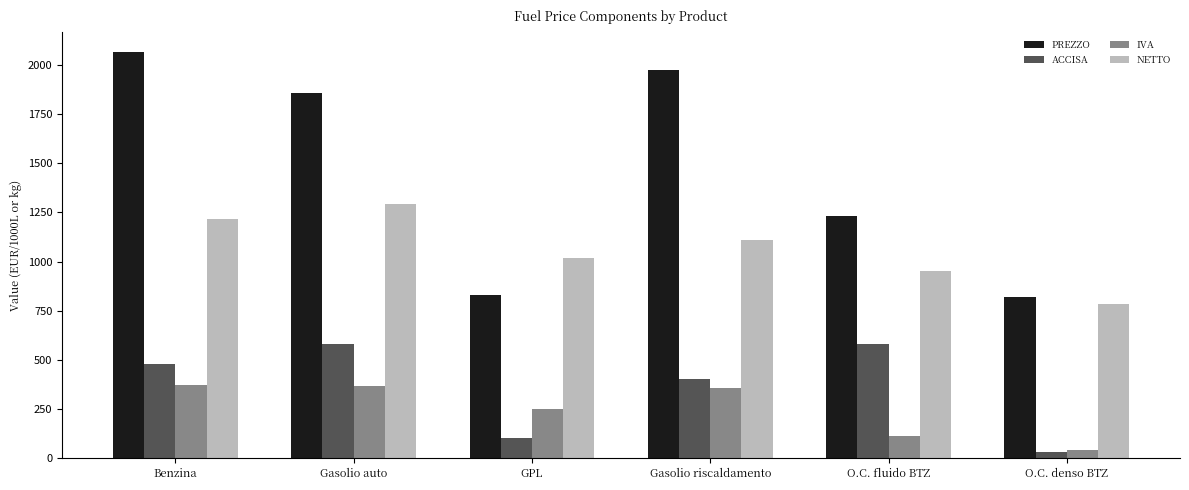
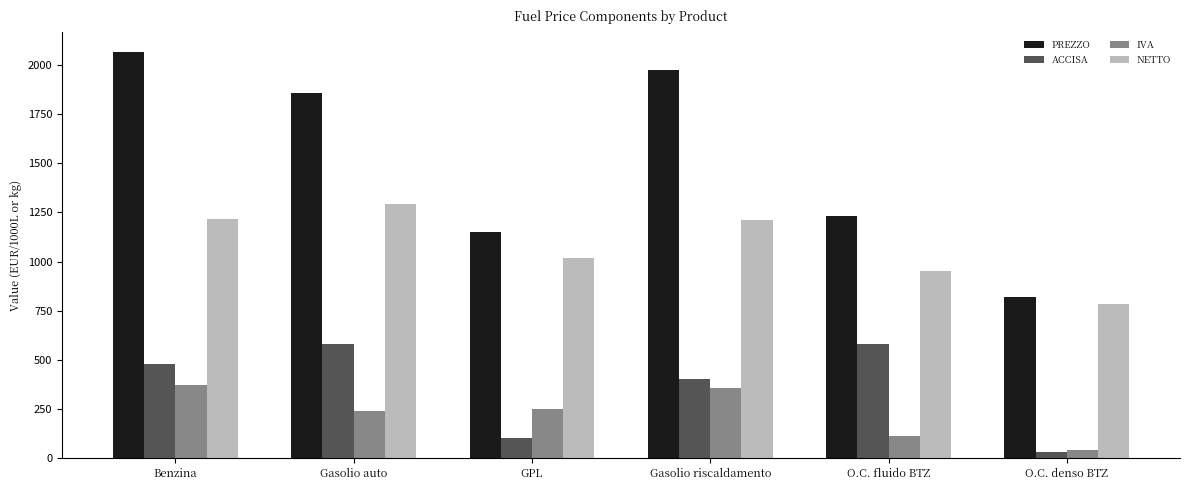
IVA, Gasolio auto: 360 -> 240
PREZZO, GPL: 830 -> 1150
NETTO, Gasolio riscaldamento: 1110 -> 1210
